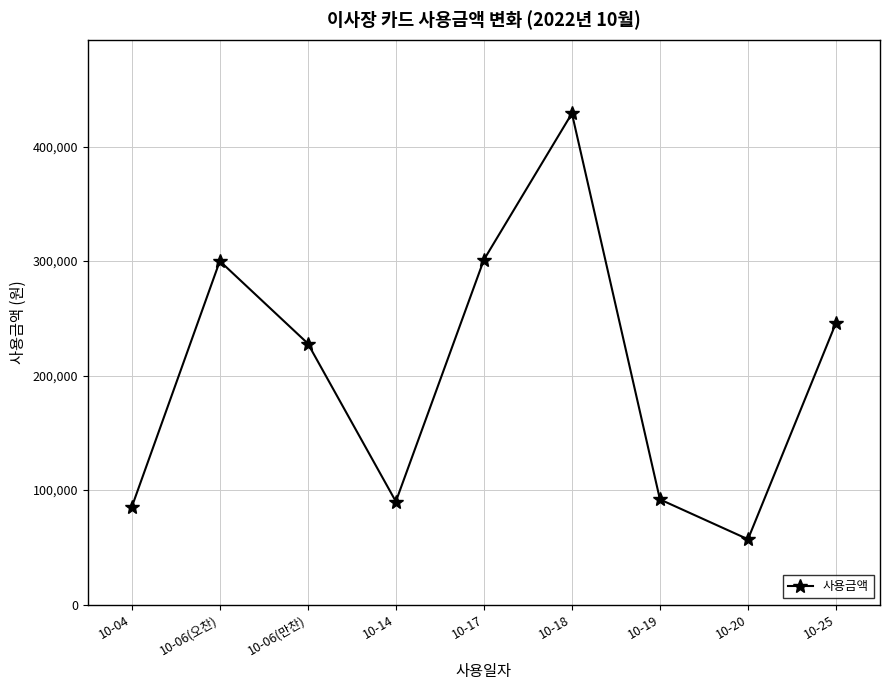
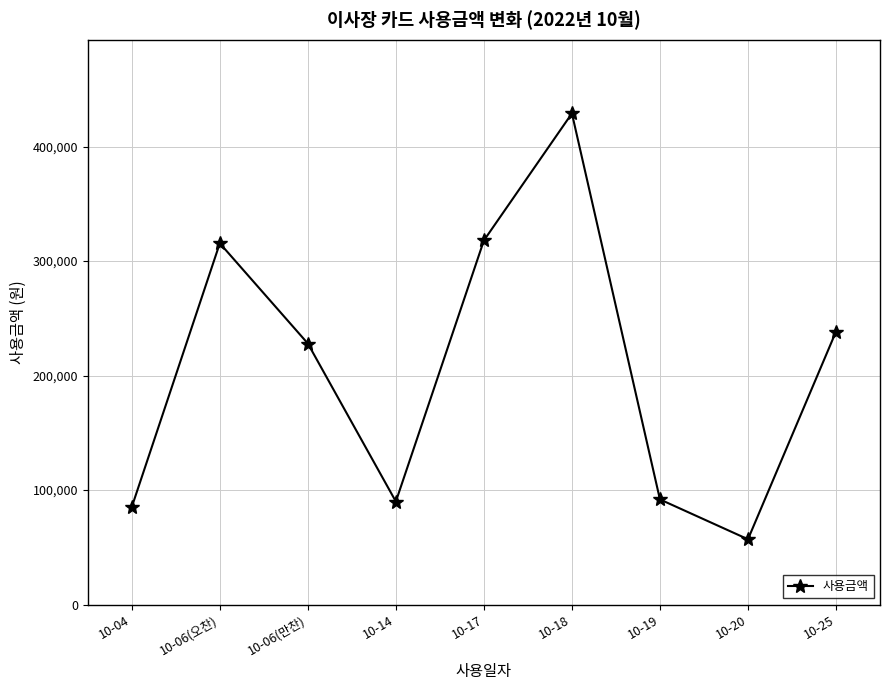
10-06(오찬): 300,000 -> 316,000
10-17: 301,000 -> 318,000
10-25: 246,000 -> 238,000
